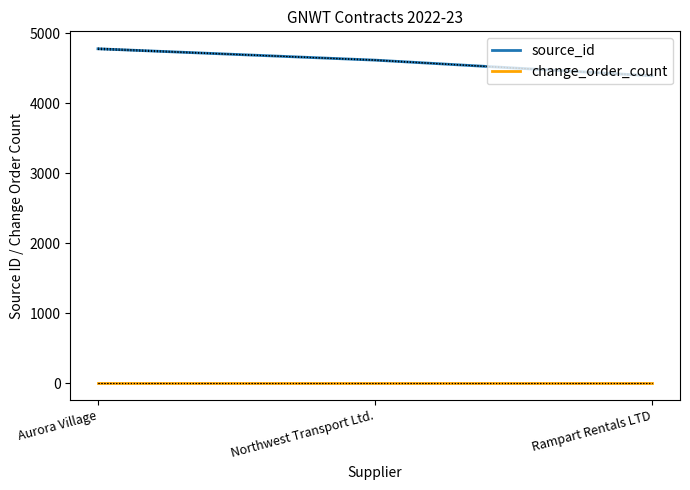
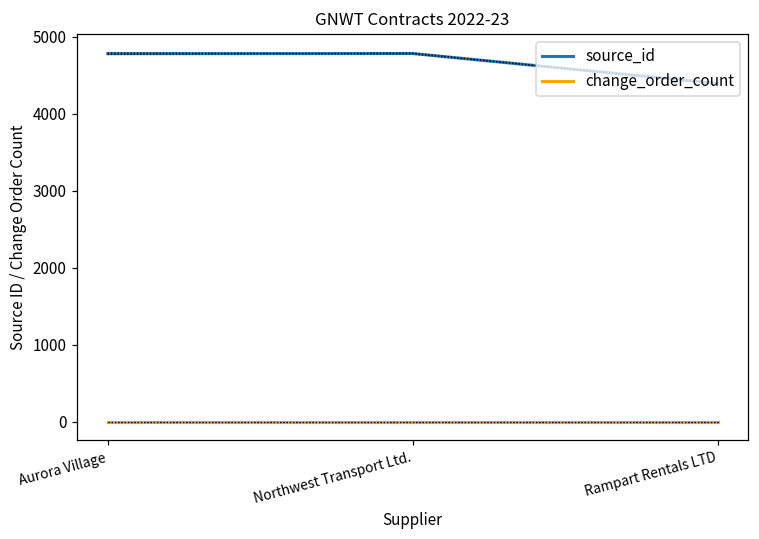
source_id, Northwest Transport Ltd.: 4600 -> 4800
